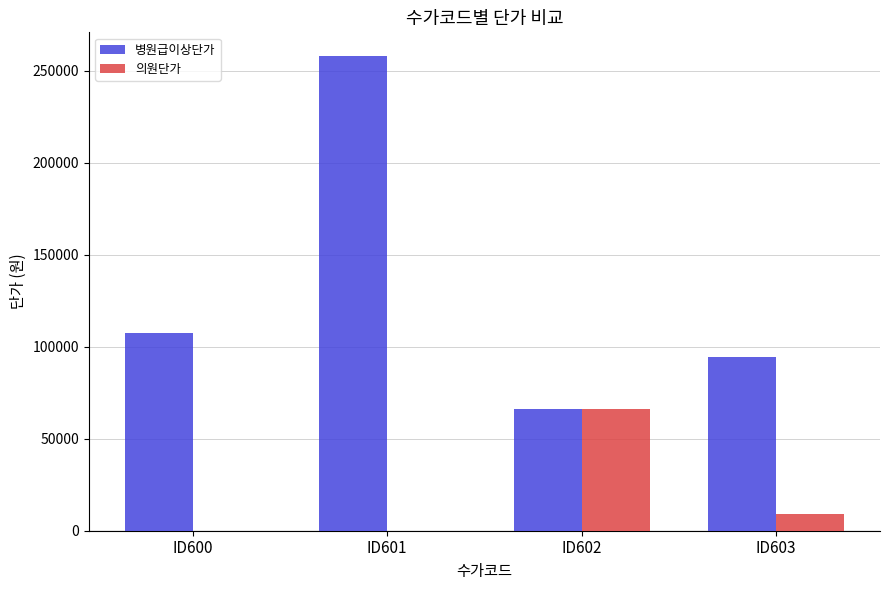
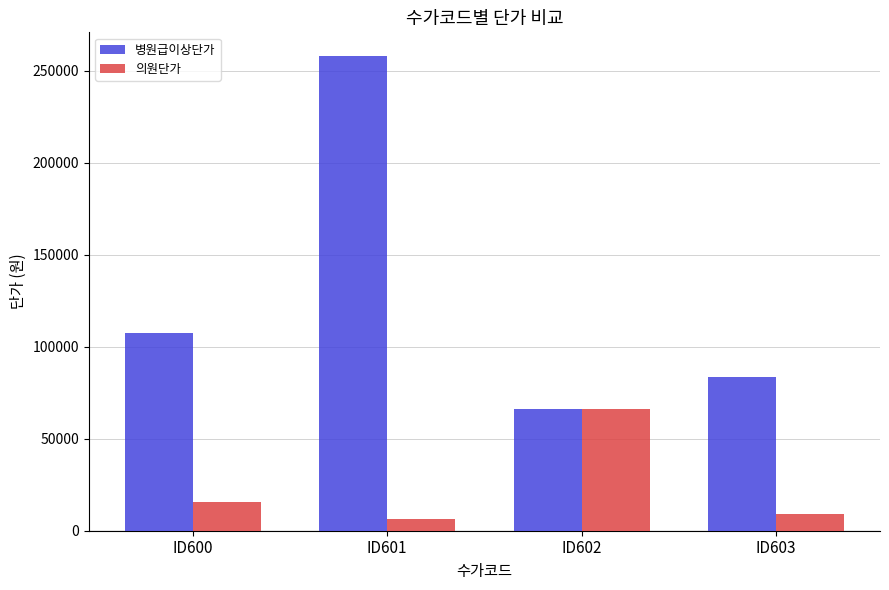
의원단가, ID600: 0 -> 15000
의원단가, ID601: 0 -> 6000
병원급이상단가, ID603: 94000 -> 83000
